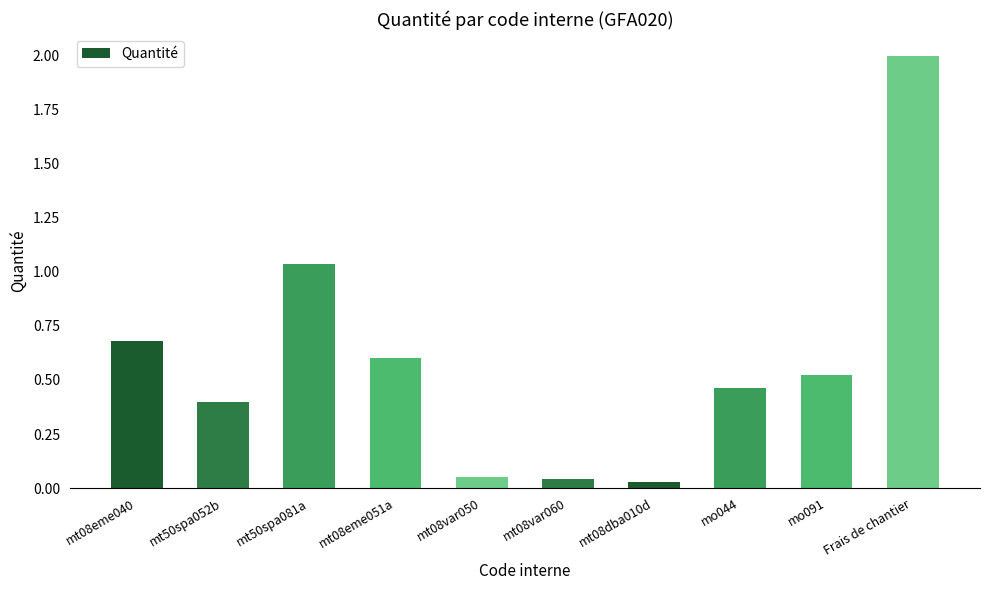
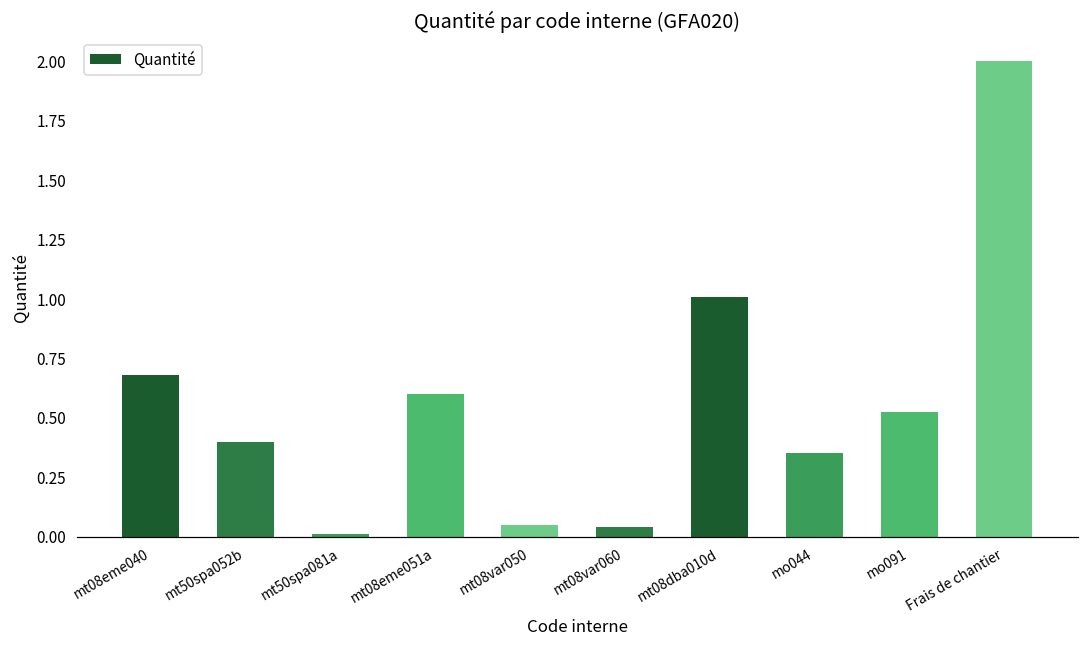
mt50spa081a: 1.04 -> 0.01
mt08dba010d: 0.03 -> 1.01
mo044: 0.46 -> 0.35
